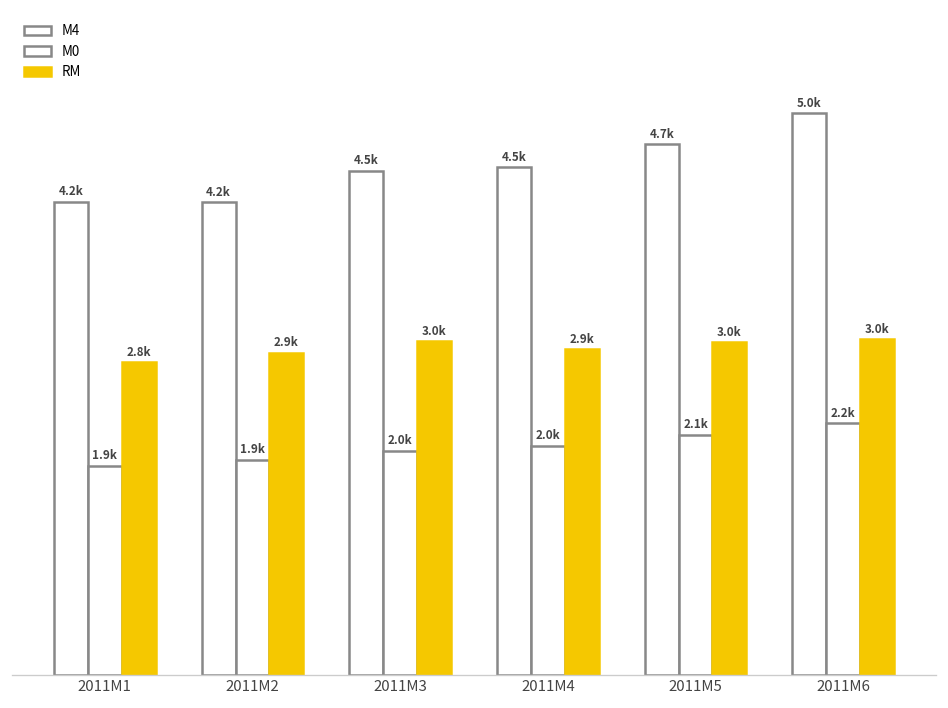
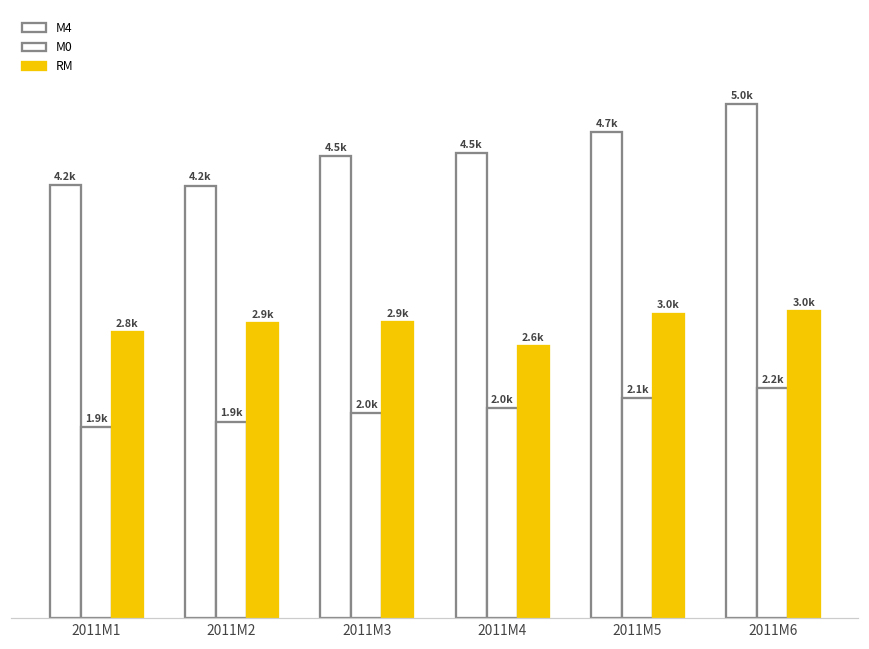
RM, 2011M3: 3.0k -> 2.9k
RM, 2011M4: 2.9k -> 2.6k
